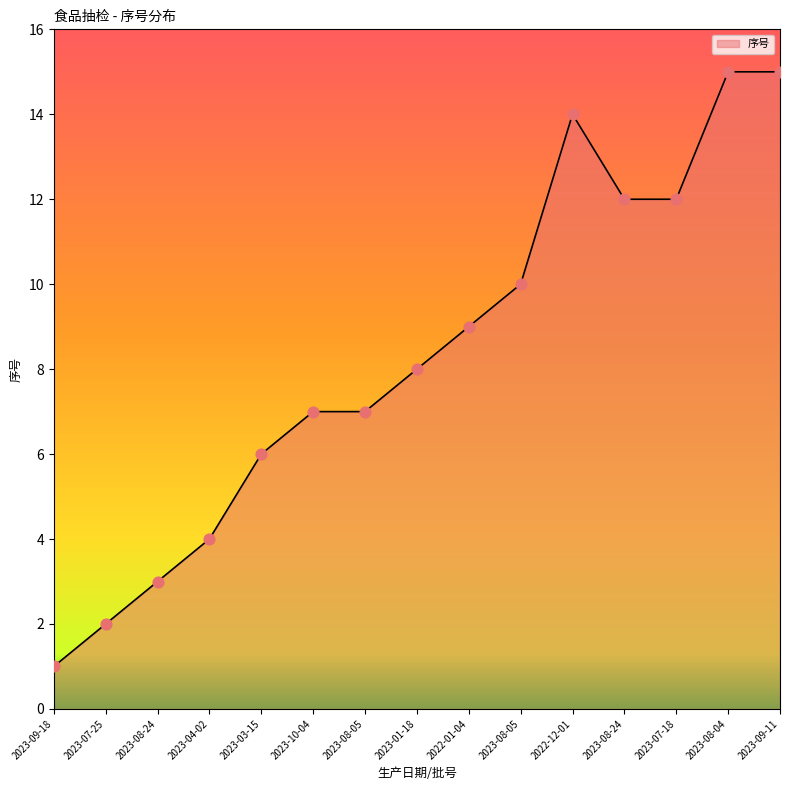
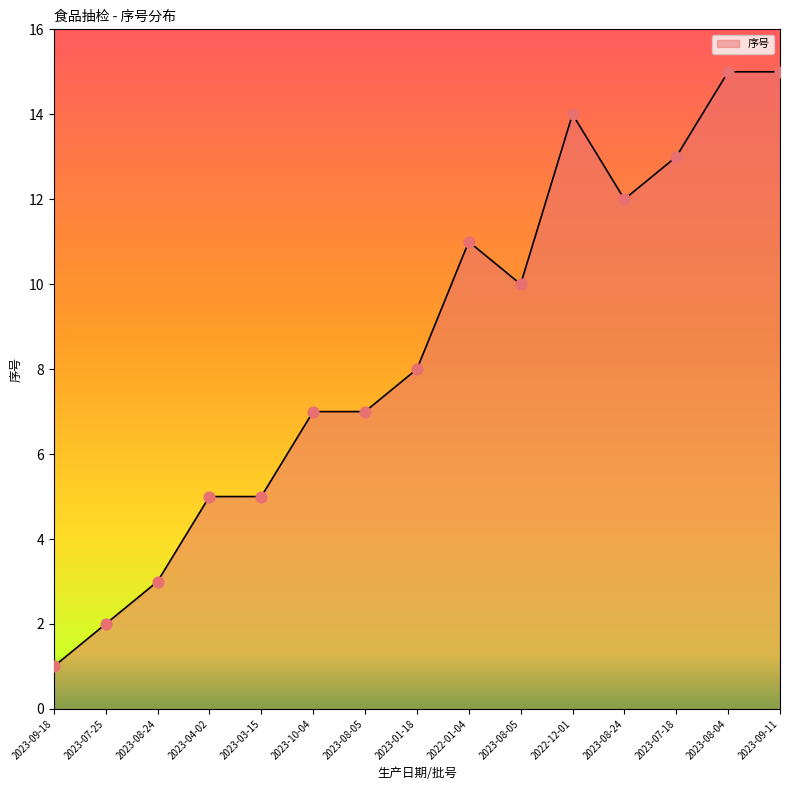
2023-04-02: 4 -> 5
2023-03-15: 6 -> 5
2022-01-04: 9 -> 11
2023-07-18: 12 -> 13
